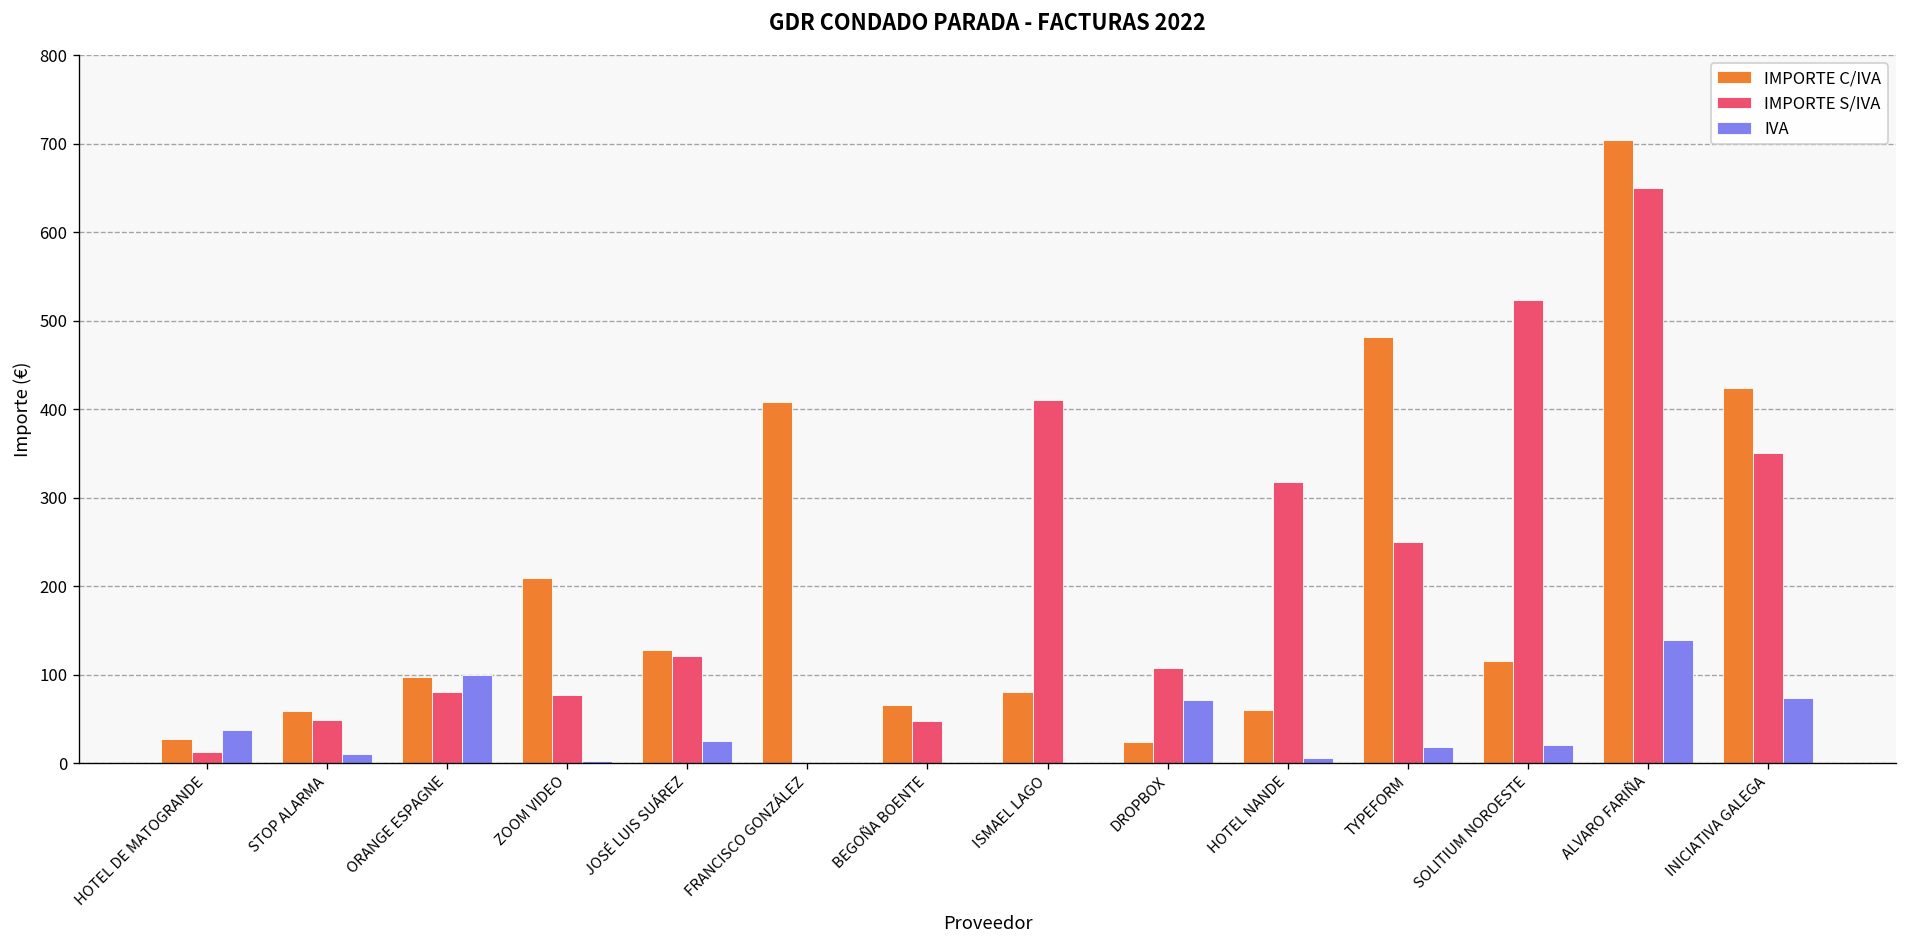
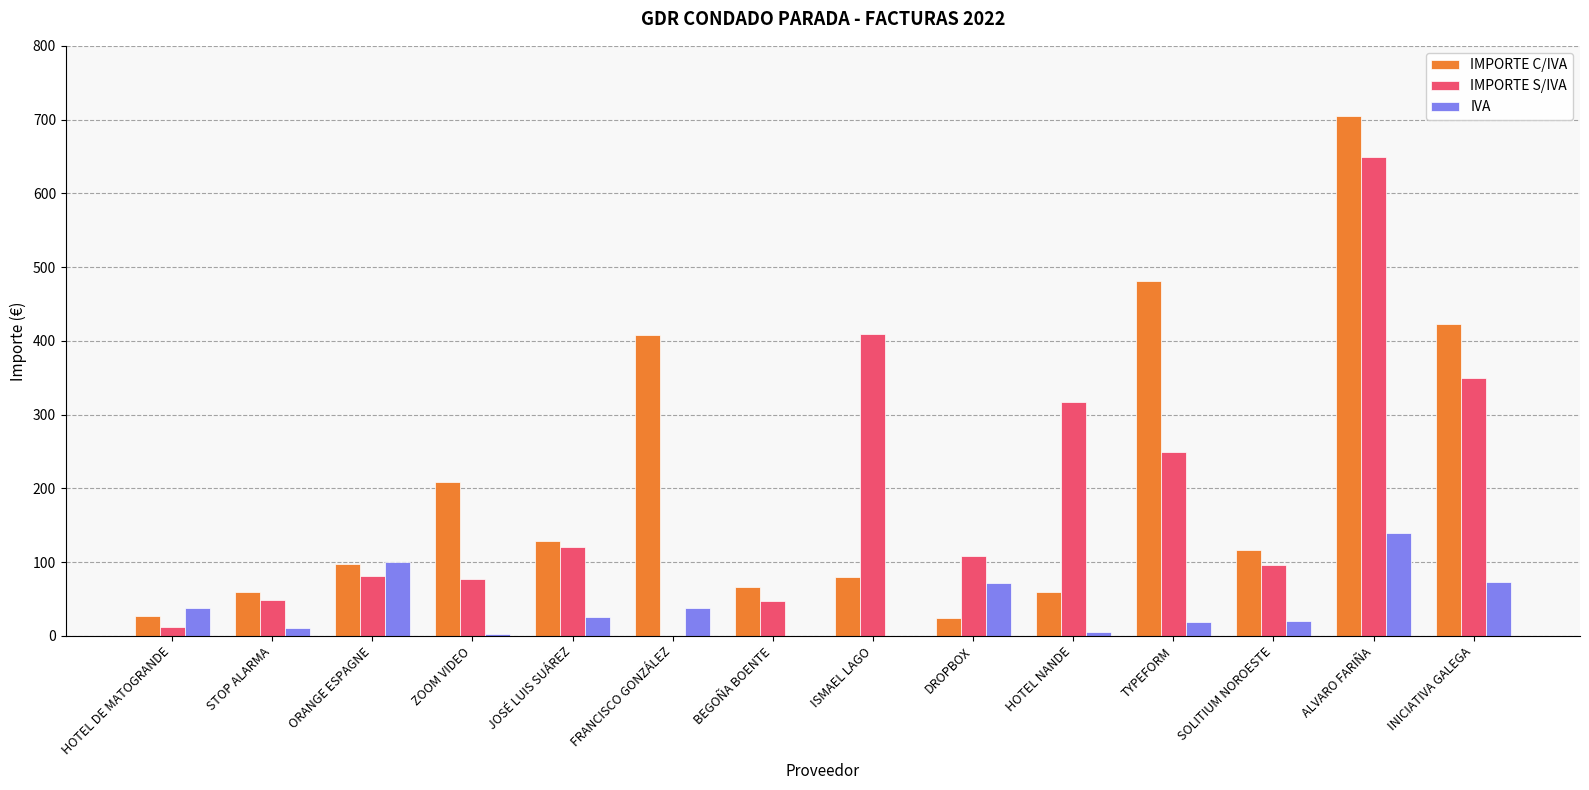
IVA, FRANCISCO GONZÁLEZ: 0 -> 40
IMPORTE S/IVA, SOLITIUM NOROESTE: 520 -> 100
